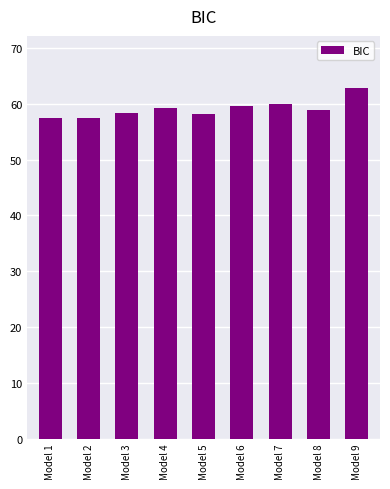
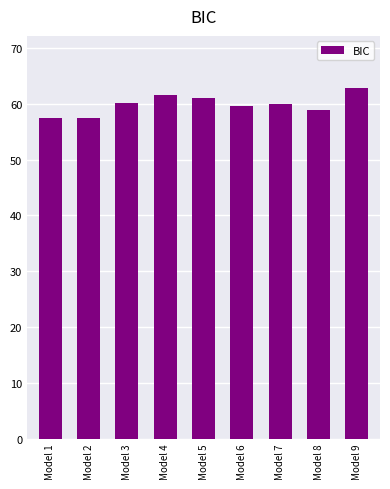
Model 3: 58 -> 60
Model 4: 59 -> 62
Model 5: 58 -> 61
